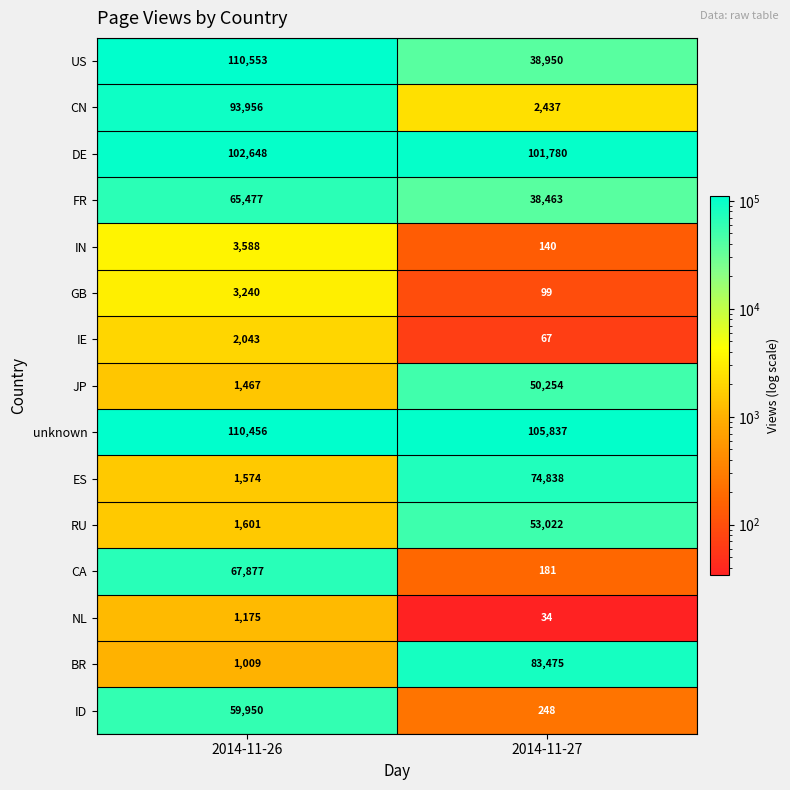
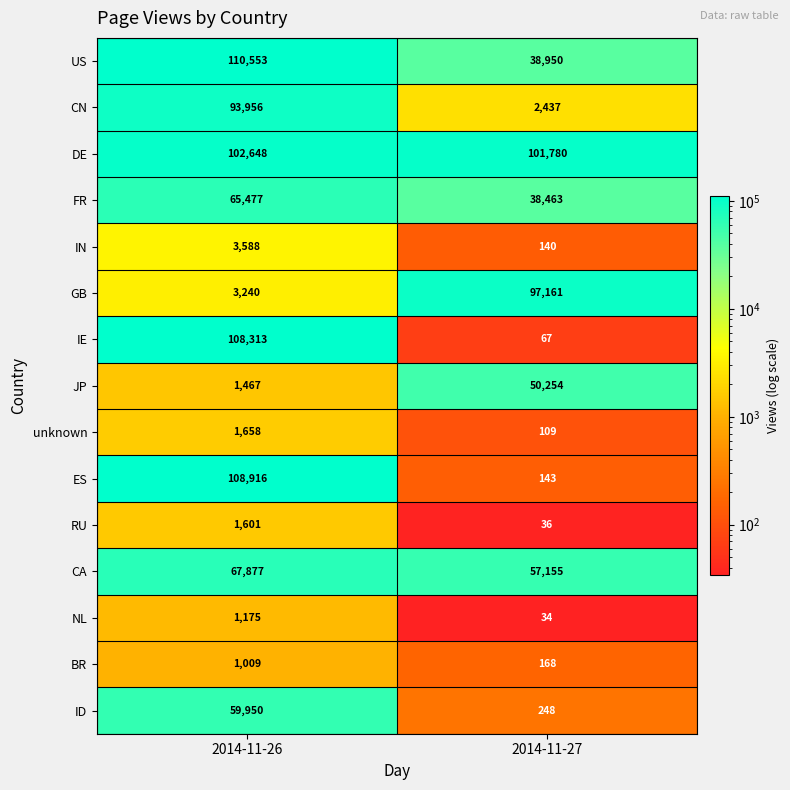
GB, 2014-11-27: 99 -> 97,161
IE, 2014-11-26: 2,043 -> 108,313
unknown, 2014-11-26: 110,456 -> 1,658
unknown, 2014-11-27: 105,837 -> 109
ES, 2014-11-26: 1,574 -> 108,916
ES, 2014-11-27: 74,838 -> 143
RU, 2014-11-27: 53,022 -> 36
CA, 2014-11-27: 181 -> 57,155
BR, 2014-11-27: 83,475 -> 168
